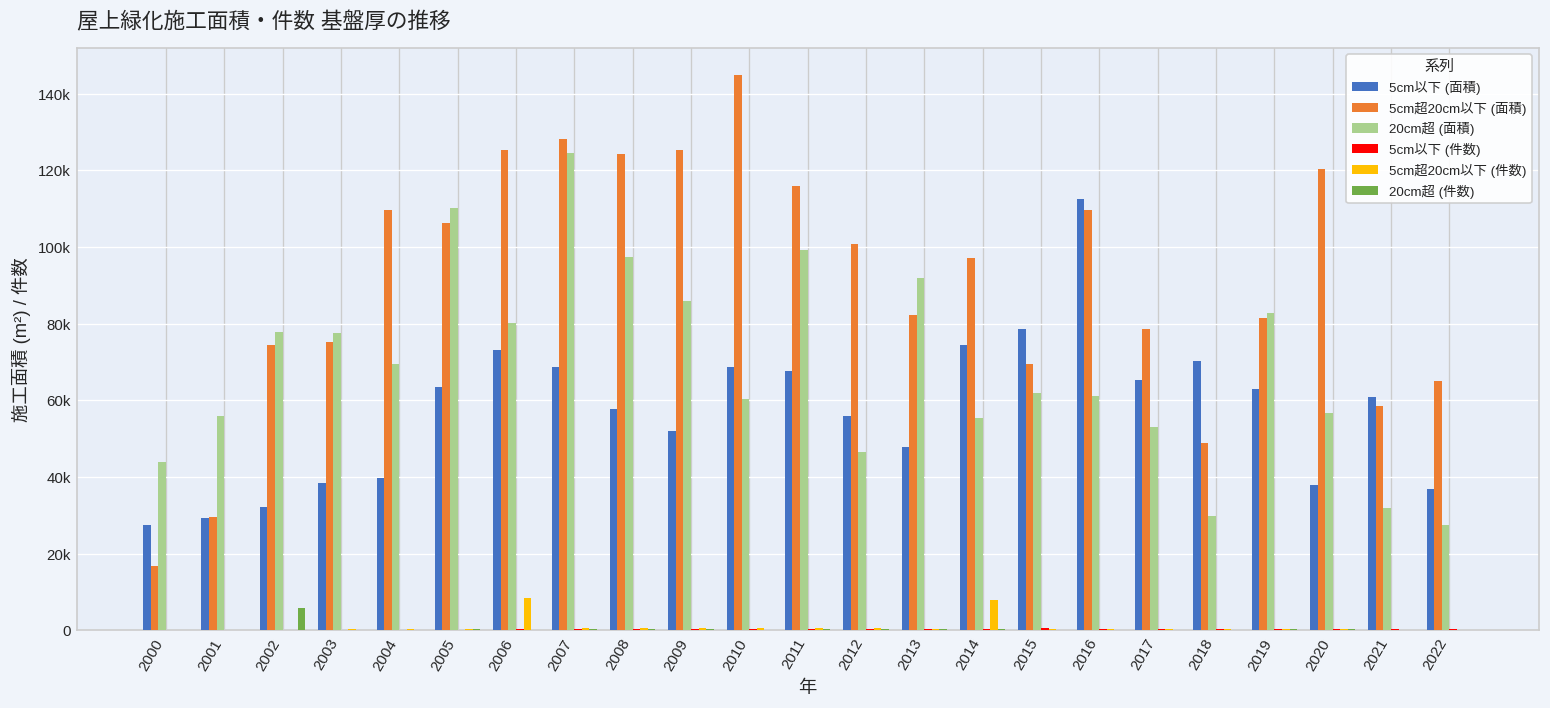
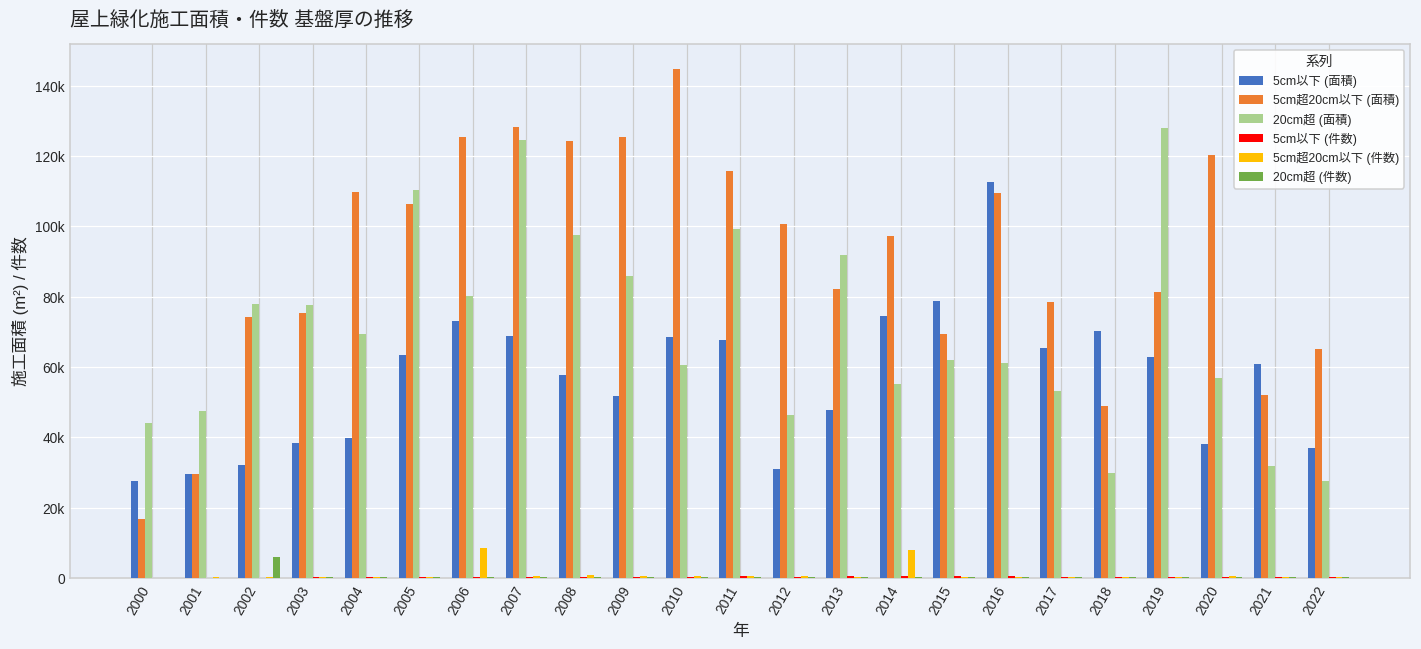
20cm超 (面積), 2001: 56000 -> 47000
5cm以下 (面積), 2012: 56000 -> 31000
20cm超 (面積), 2019: 83000 -> 128000
5cm超20cm以下 (面積), 2021: 59000 -> 52000
